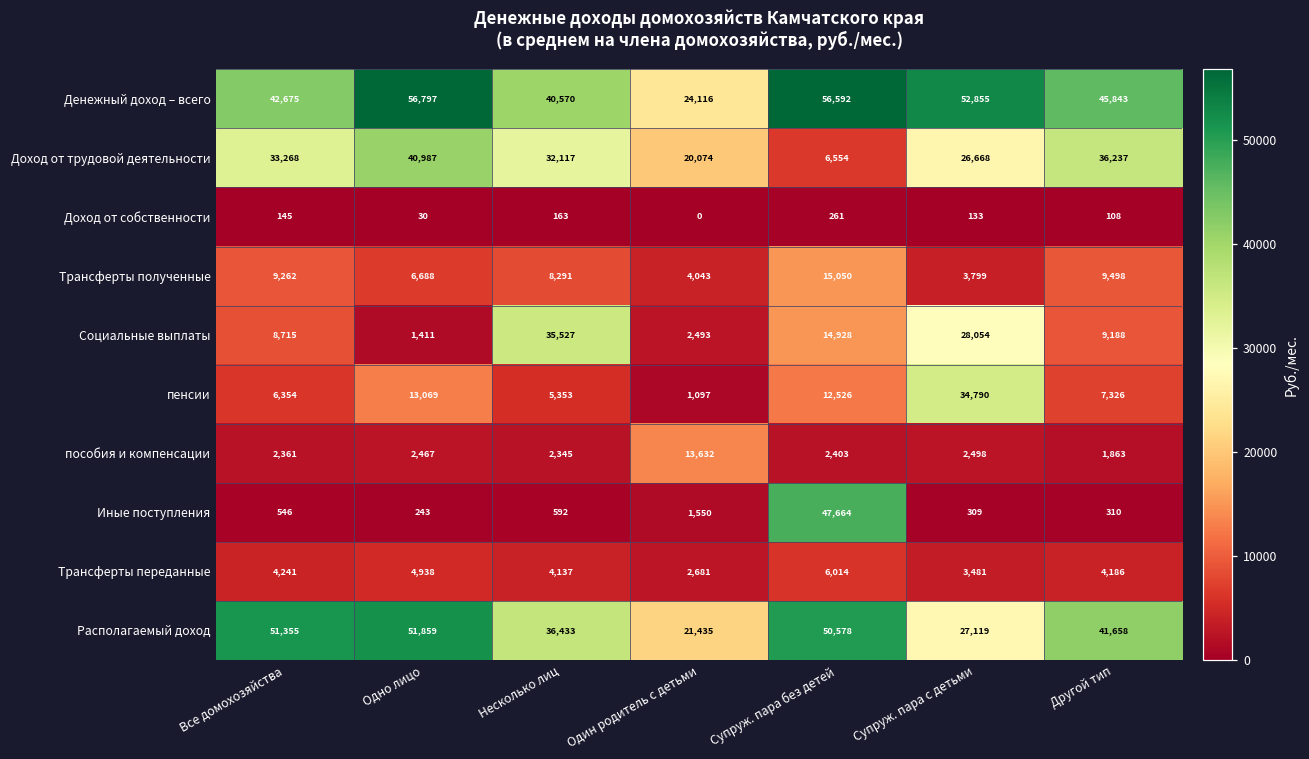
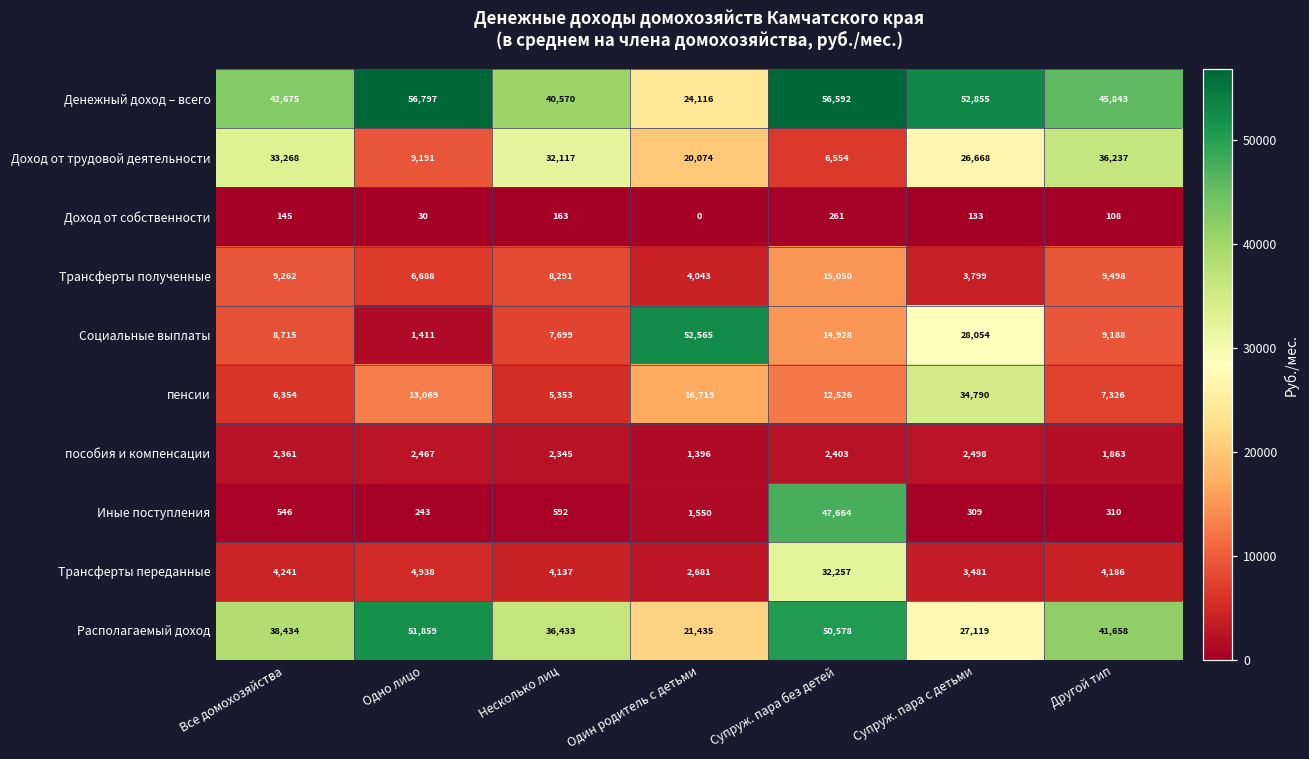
Доход от трудовой деятельности, Одно лицо: 40,987 -> 9,191
Социальные выплаты, Несколько лиц: 35,527 -> 7,699
Социальные выплаты, Один родитель с детьми: 2,493 -> 52,565
пенсии, Один родитель с детьми: 1,097 -> 16,719
пособия и компенсации, Один родитель с детьми: 13,632 -> 1,396
Трансферты переданные, Супруж. пара без детей: 6,014 -> 32,257
Располагаемый доход, Все домохозяйства: 51,355 -> 38,434
